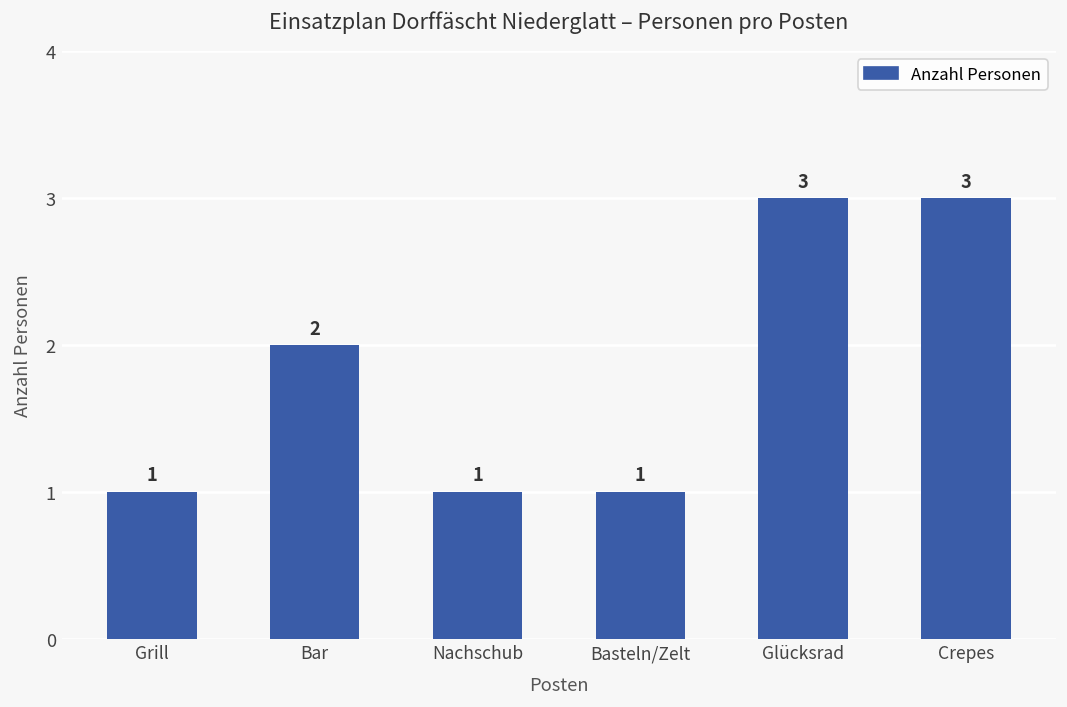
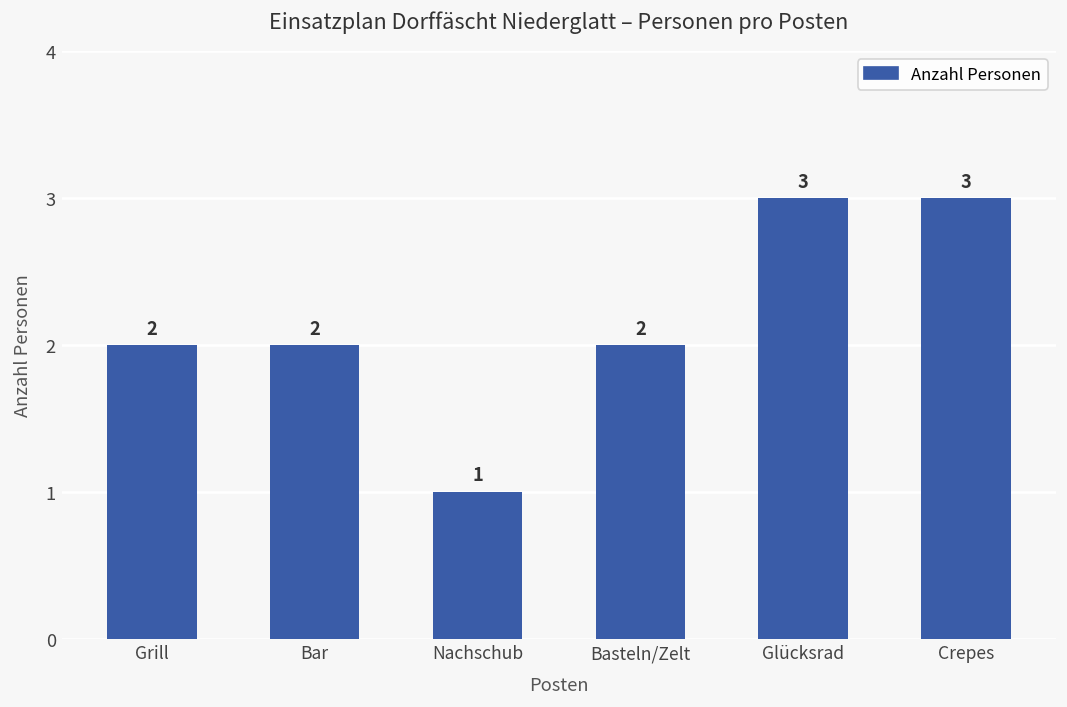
Grill: 1 -> 2
Basteln/Zelt: 1 -> 2
